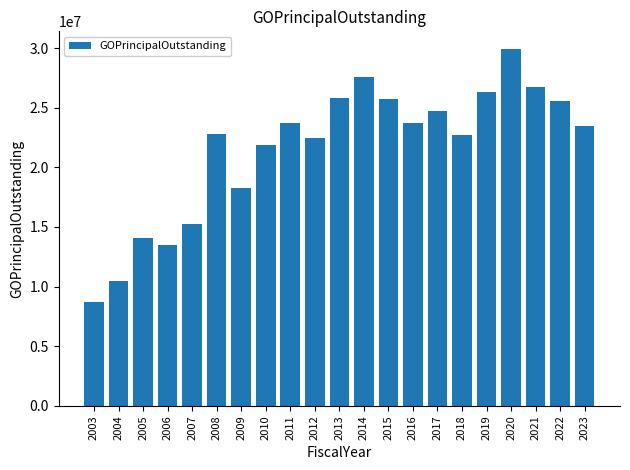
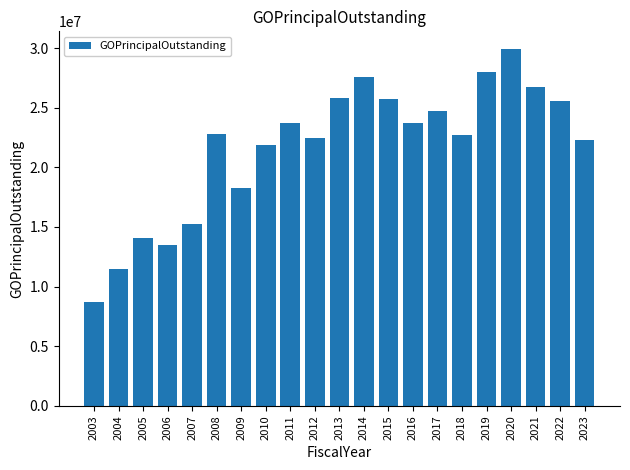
2004: 10400000 -> 11500000
2019: 26300000 -> 28000000
2023: 23500000 -> 22300000
